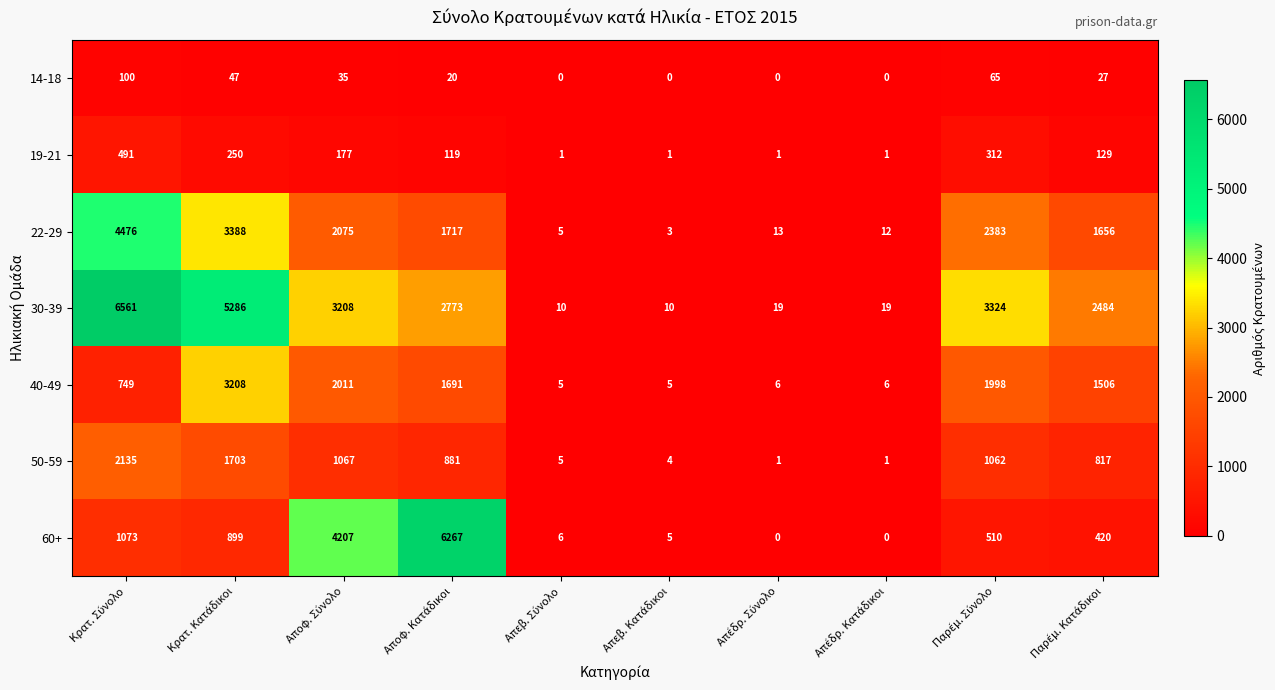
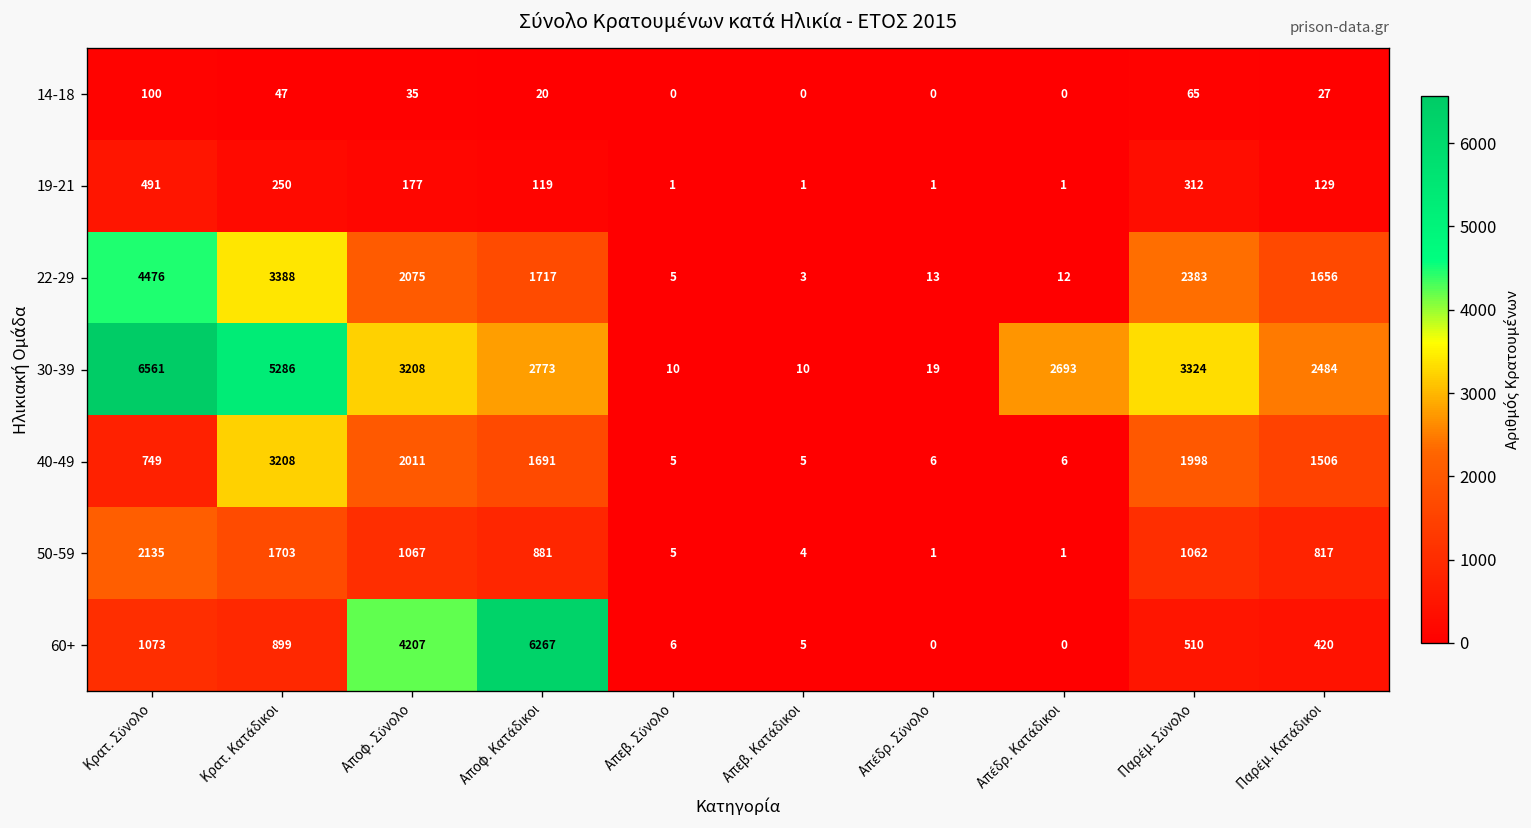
30-39, Απέδρ. Κατάδικοι: 19 -> 2693
